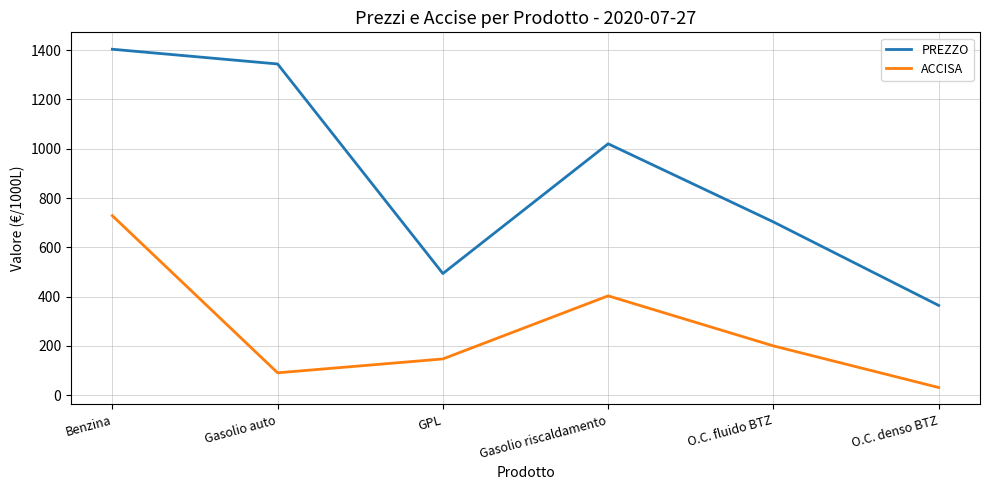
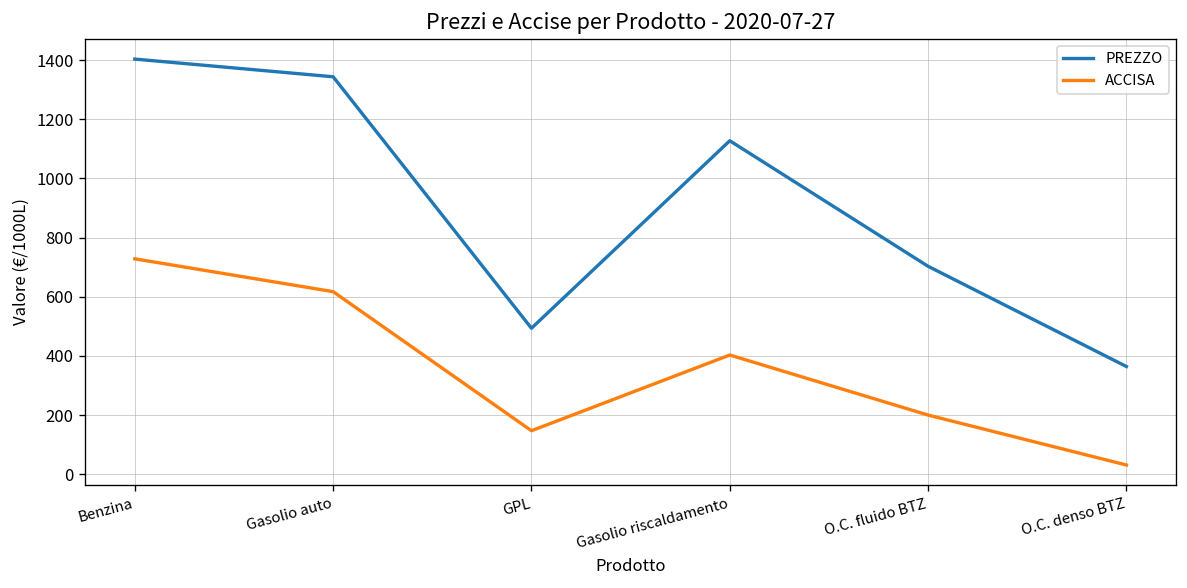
ACCISA, Gasolio auto: 90 -> 620
PREZZO, Gasolio riscaldamento: 1020 -> 1130
